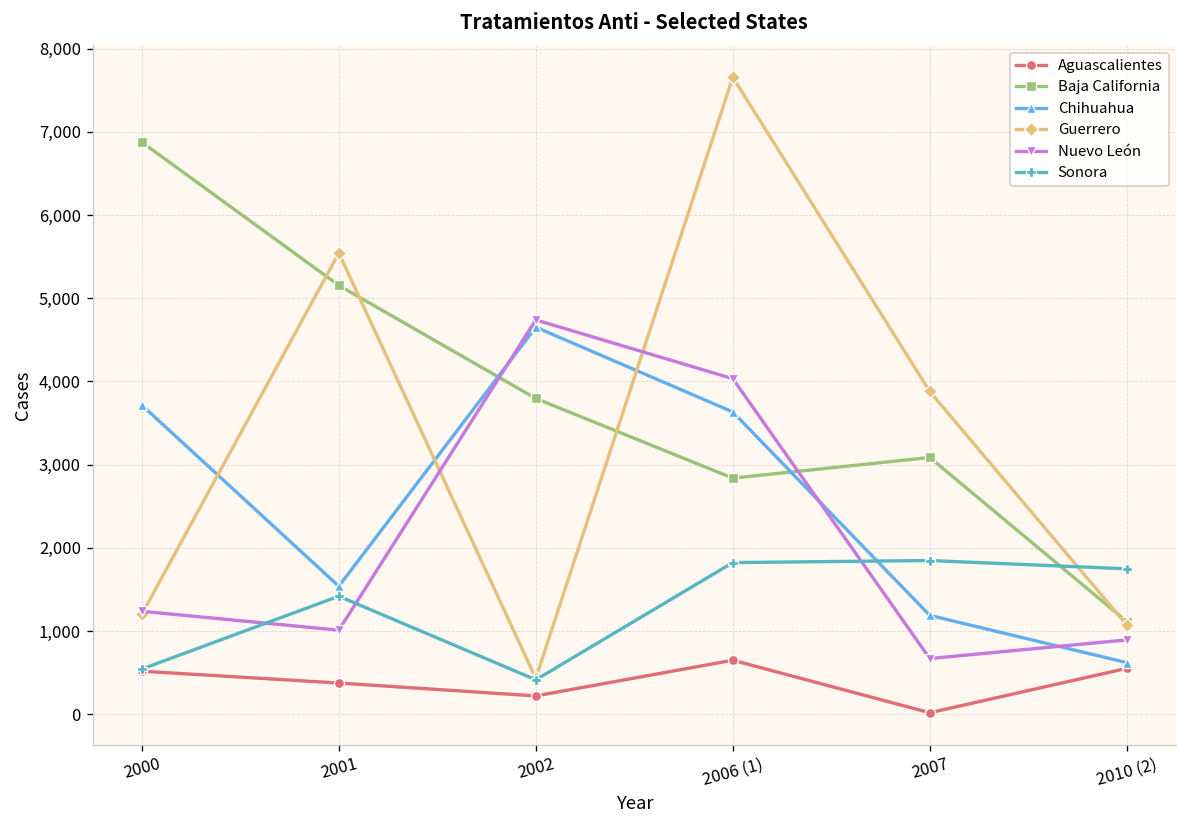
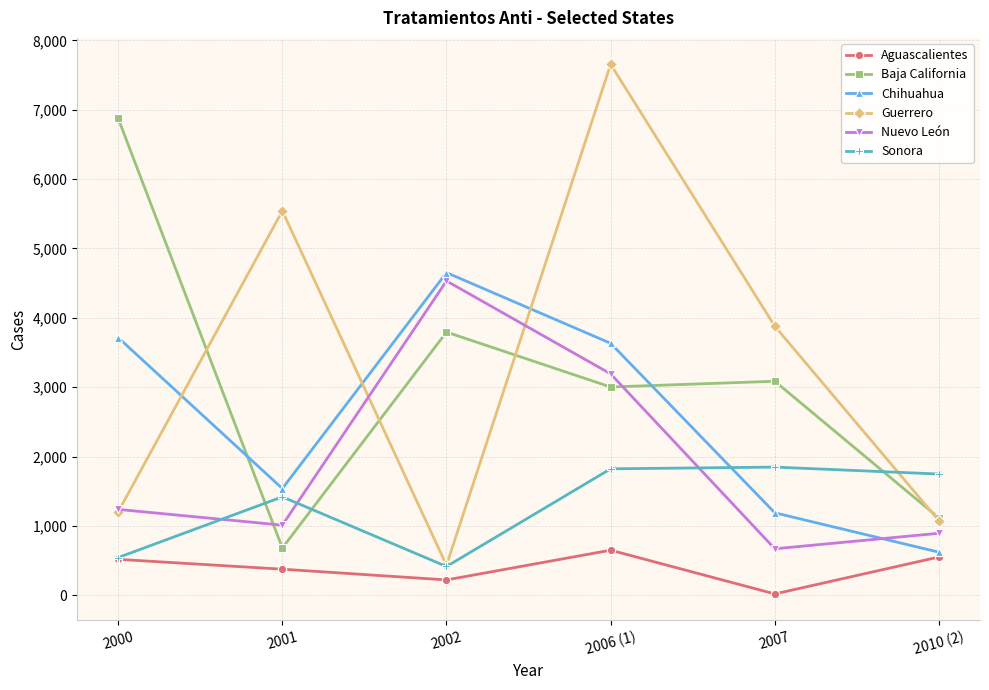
Baja California, 2001: 5,200 -> 700
Nuevo León, 2002: 4,700 -> 4,500
Baja California, 2006 (1): 2,800 -> 3,000
Nuevo León, 2006 (1): 4,000 -> 3,200
